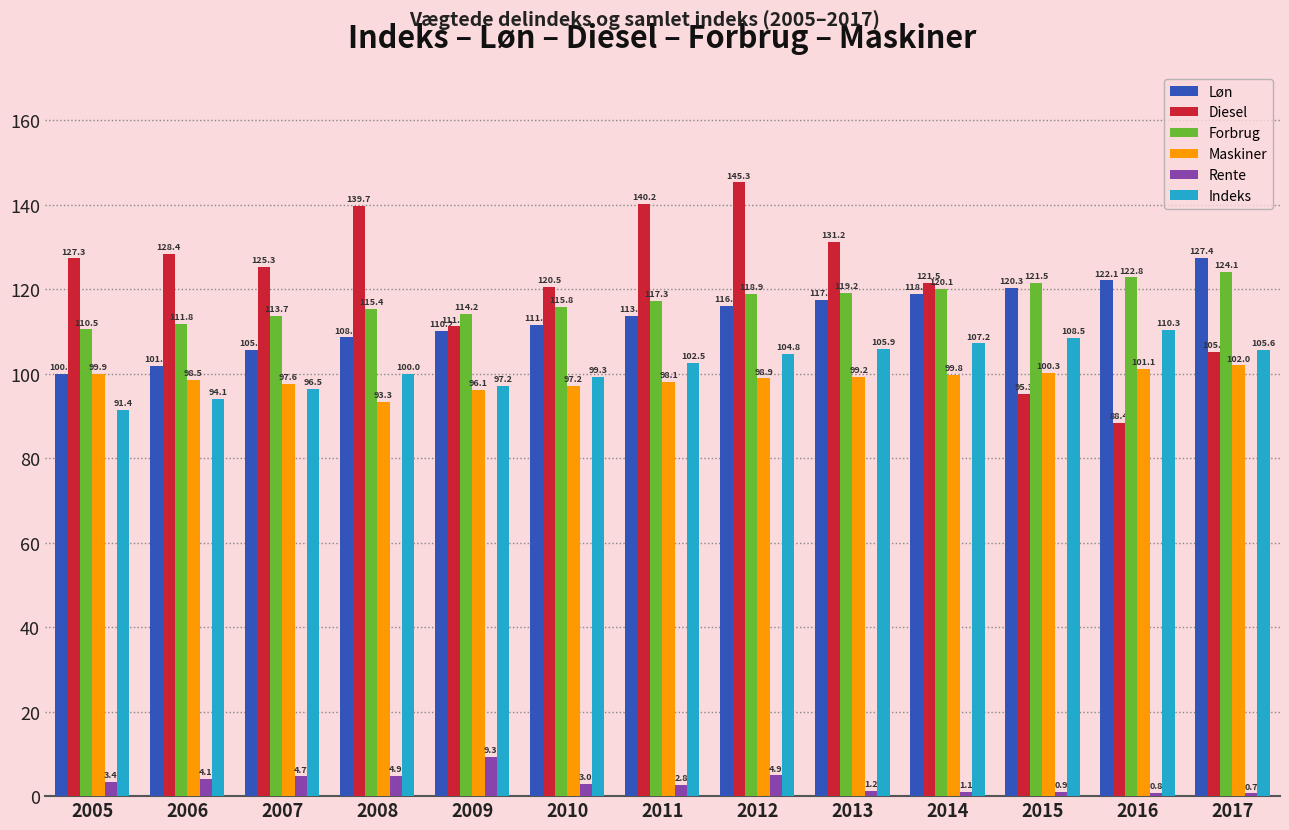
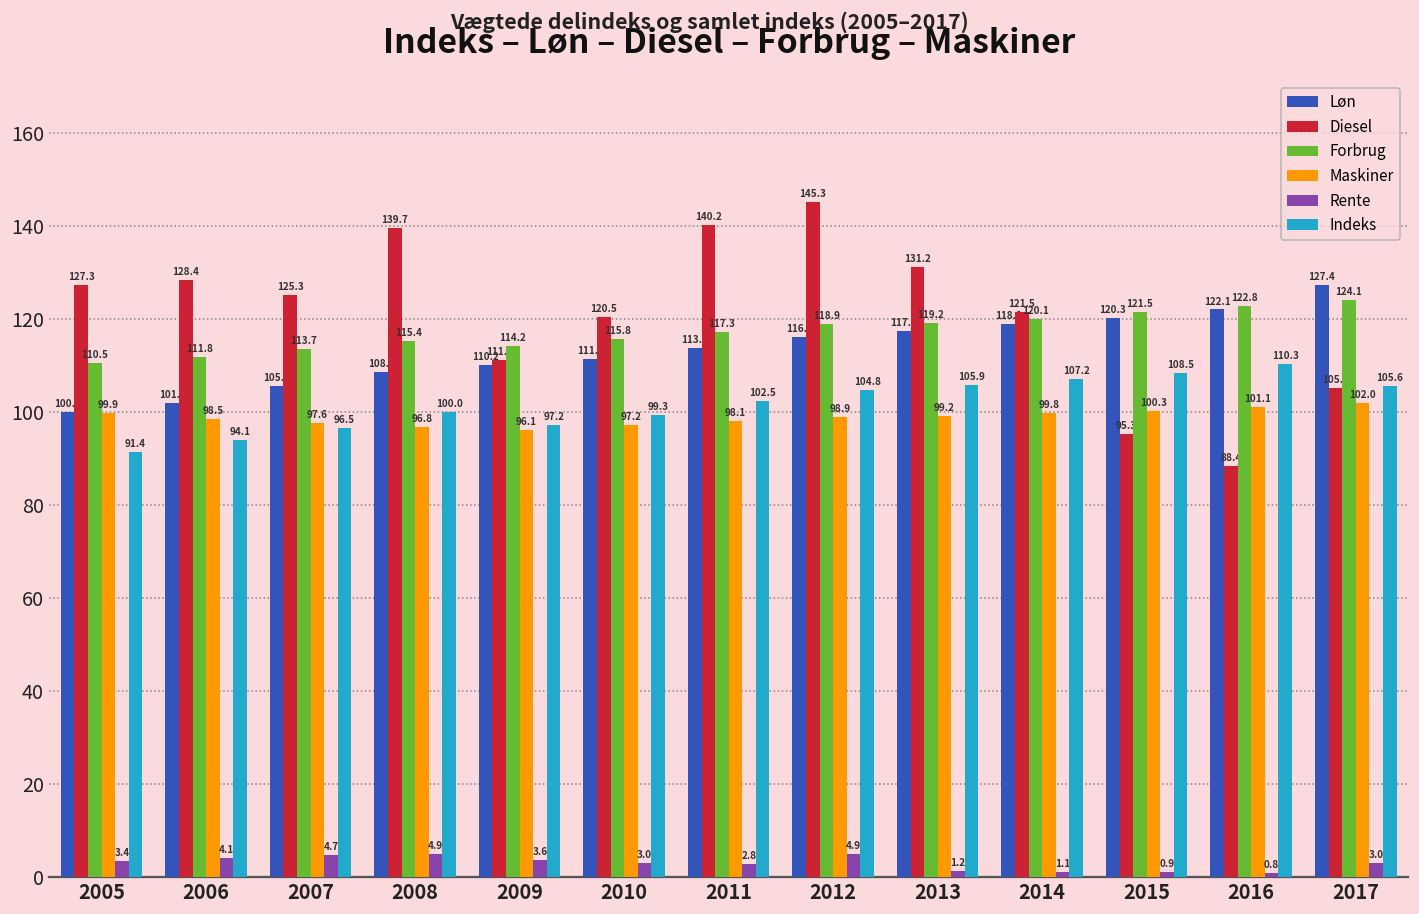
Maskiner, 2008: 93.3 -> 96.8
Rente, 2009: 9.3 -> 3.6
Rente, 2017: 0.7 -> 3.0
